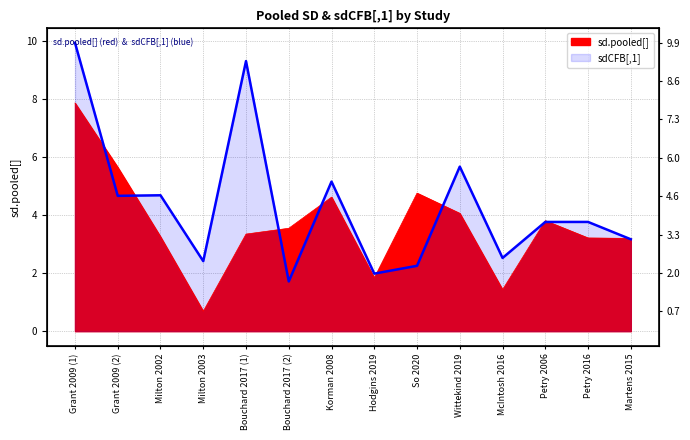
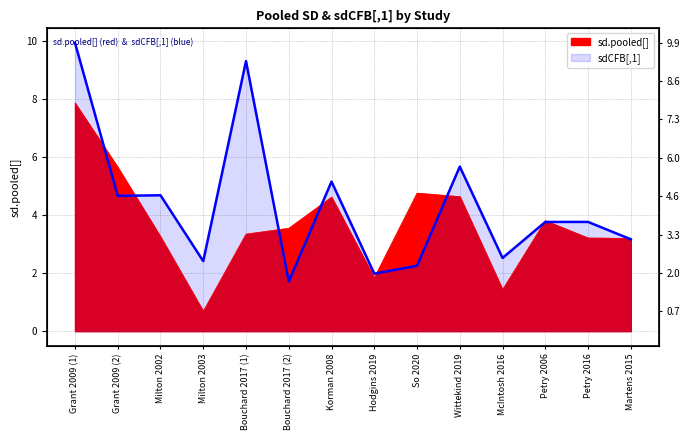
sd.pooled[], Wittekind 2019: 4.1 -> 4.6
